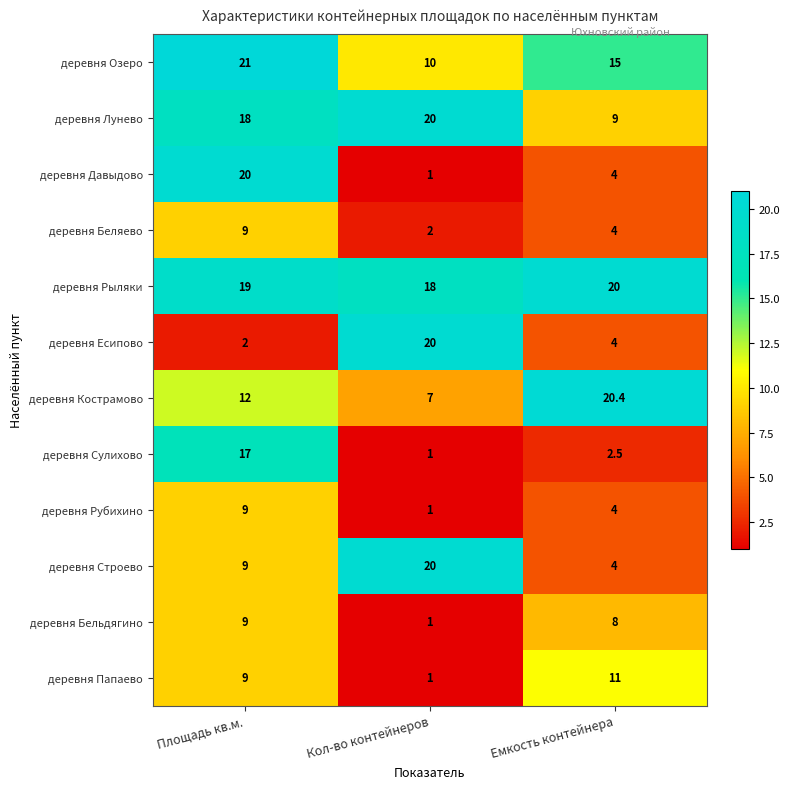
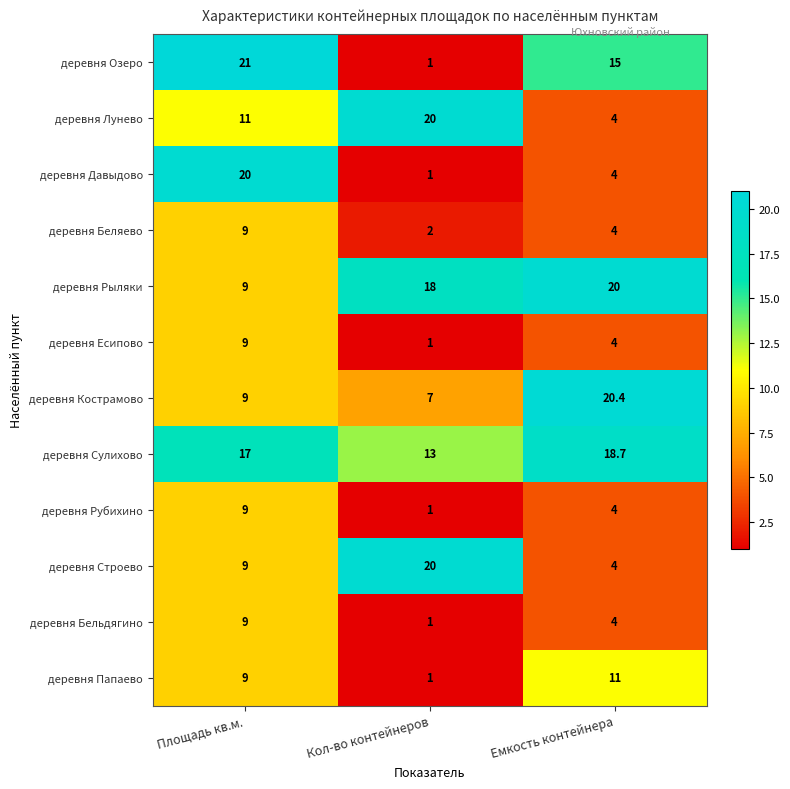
деревня Озеро, Кол-во контейнеров: 10 -> 1
деревня Лунево, Площадь кв.м.: 18 -> 11
деревня Лунево, Емкость контейнера: 9 -> 4
деревня Рыляки, Площадь кв.м.: 19 -> 9
деревня Есипово, Площадь кв.м.: 2 -> 9
деревня Есипово, Кол-во контейнеров: 20 -> 1
деревня Кострамово, Площадь кв.м.: 12 -> 9
деревня Сулихово, Кол-во контейнеров: 1 -> 13
деревня Сулихово, Емкость контейнера: 2.5 -> 18.7
деревня Бельдягино, Емкость контейнера: 8 -> 4
